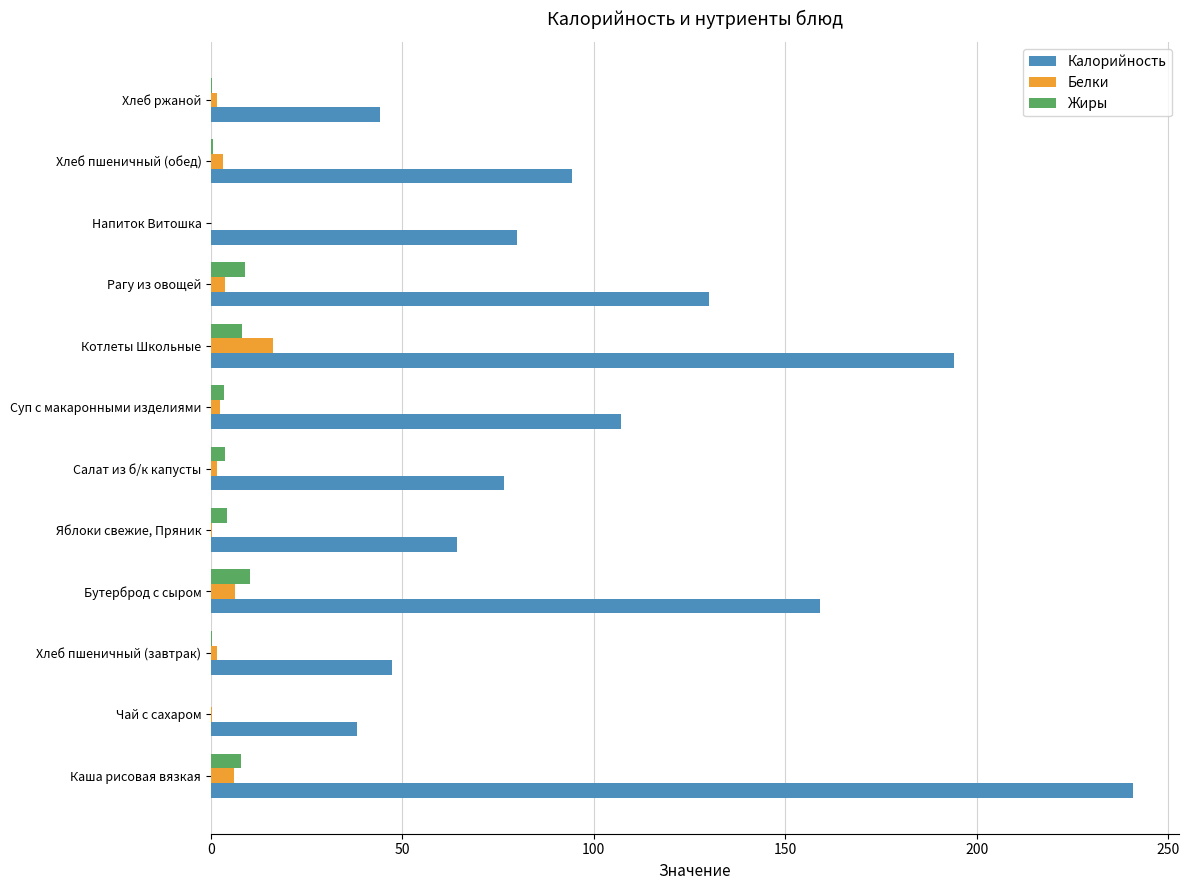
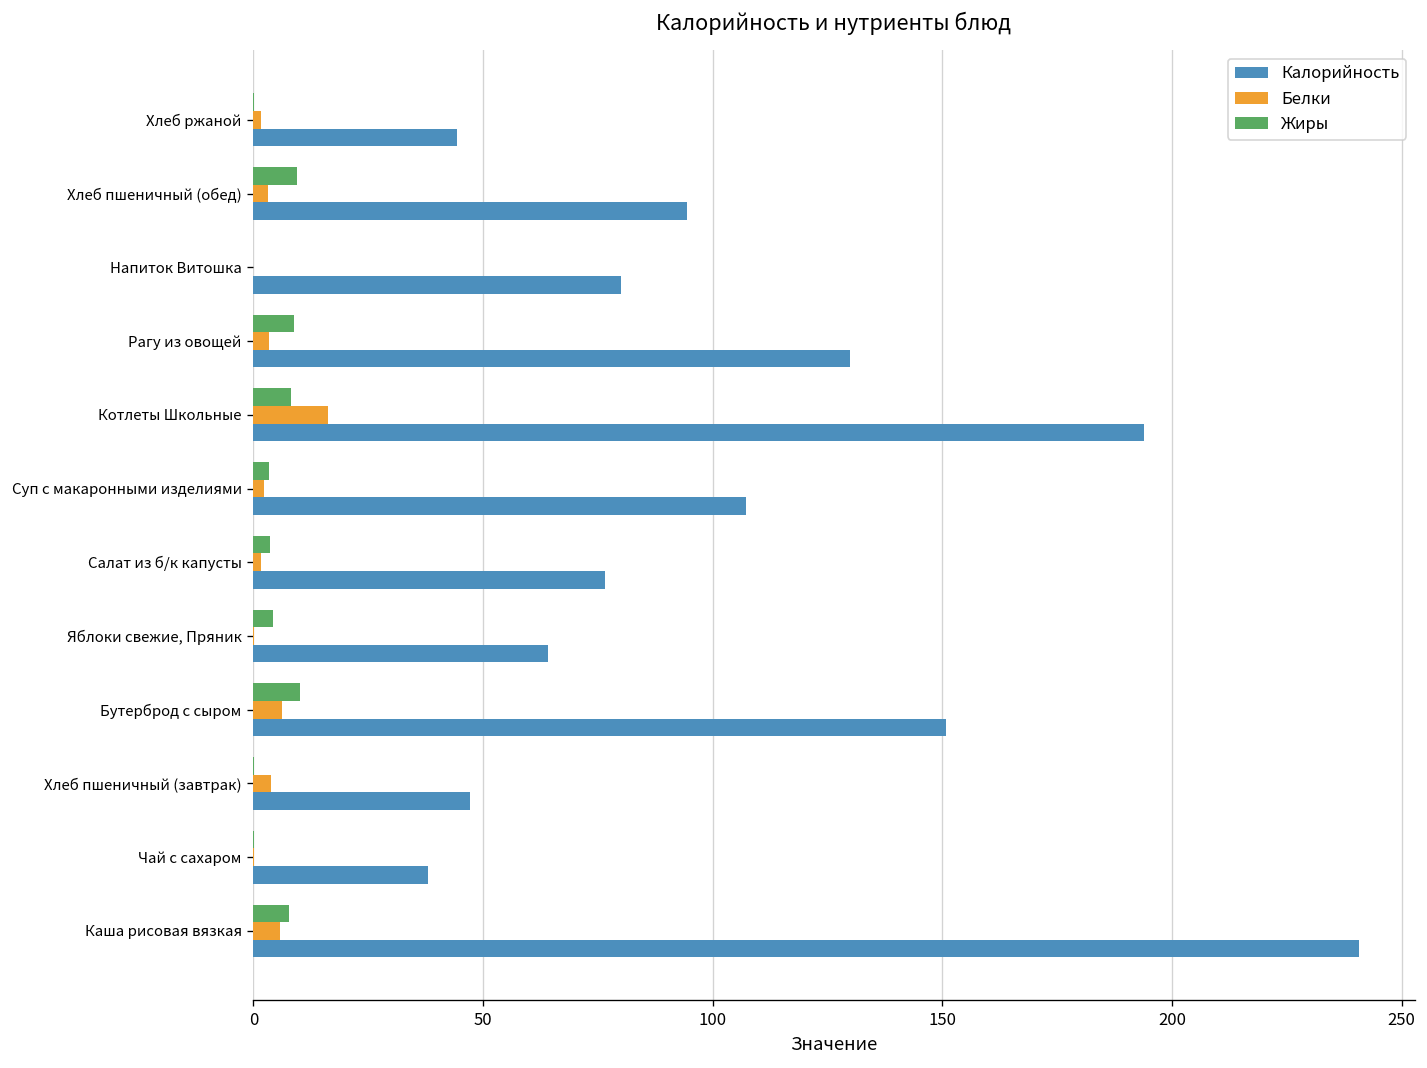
Жиры, Хлеб пшеничный (обед): 0 -> 10
Калорийность, Бутерброд с сыром: 159 -> 151
Белки, Хлеб пшеничный (завтрак): 2 -> 4
